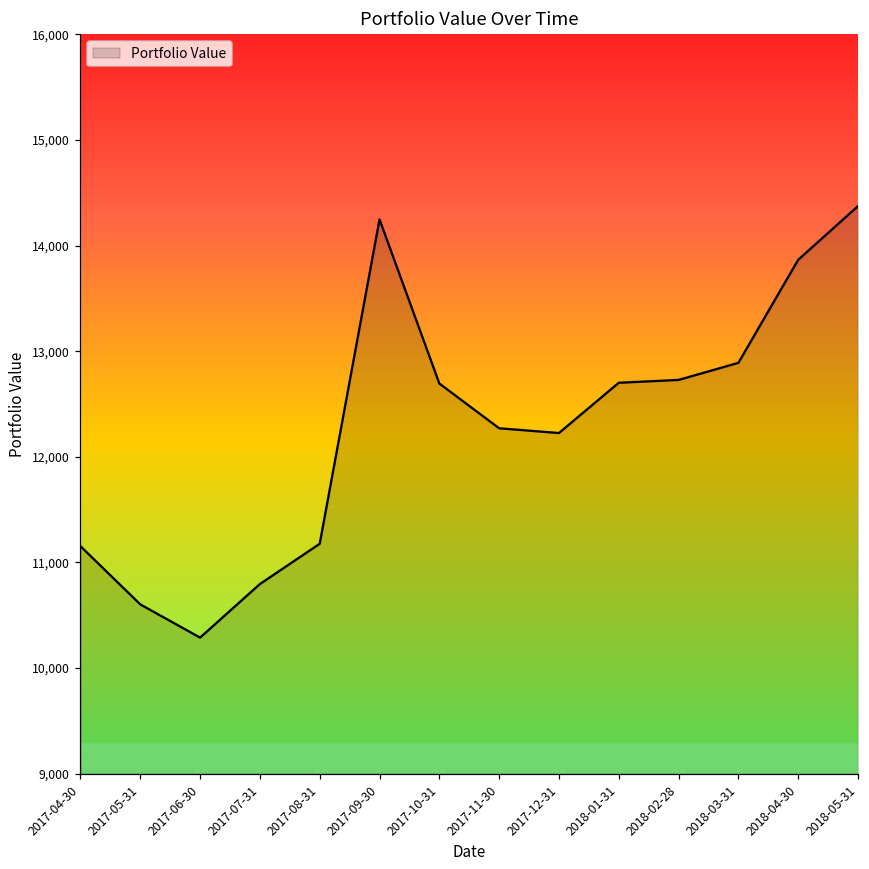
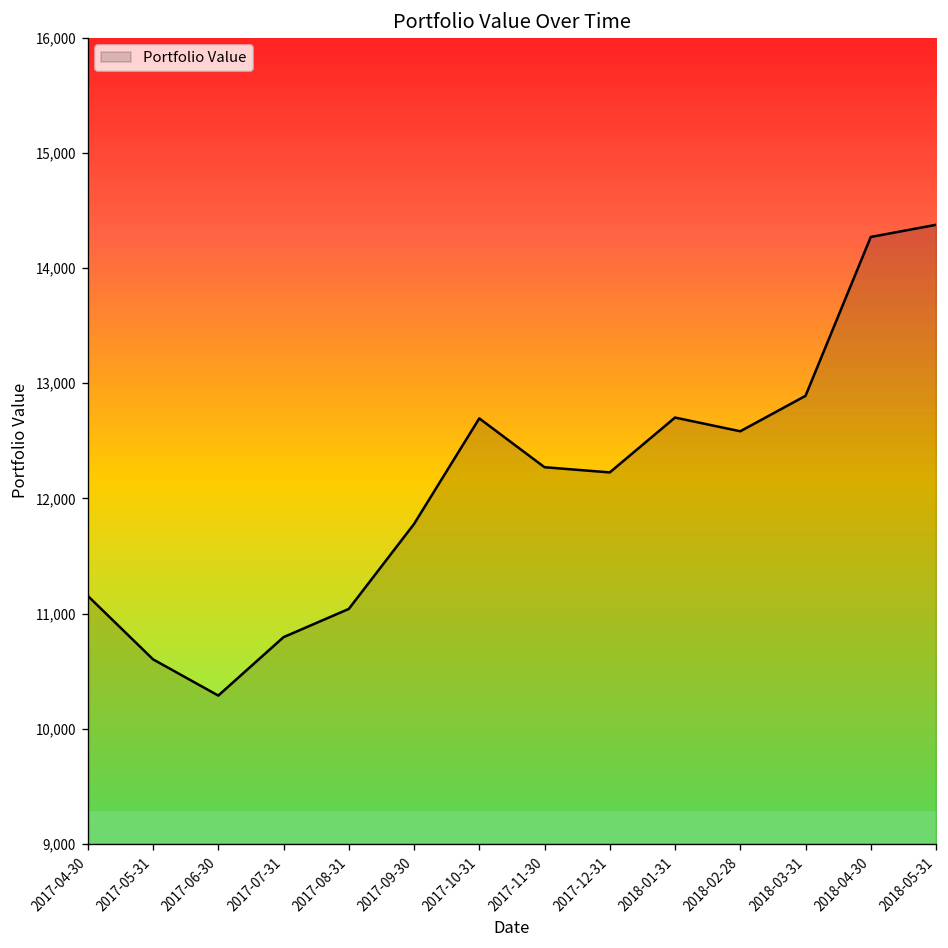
2017-08-31: 11,200 -> 11,000
2017-09-30: 14,200 -> 11,800
2018-02-28: 12,700 -> 12,600
2018-04-30: 13,900 -> 14,300
